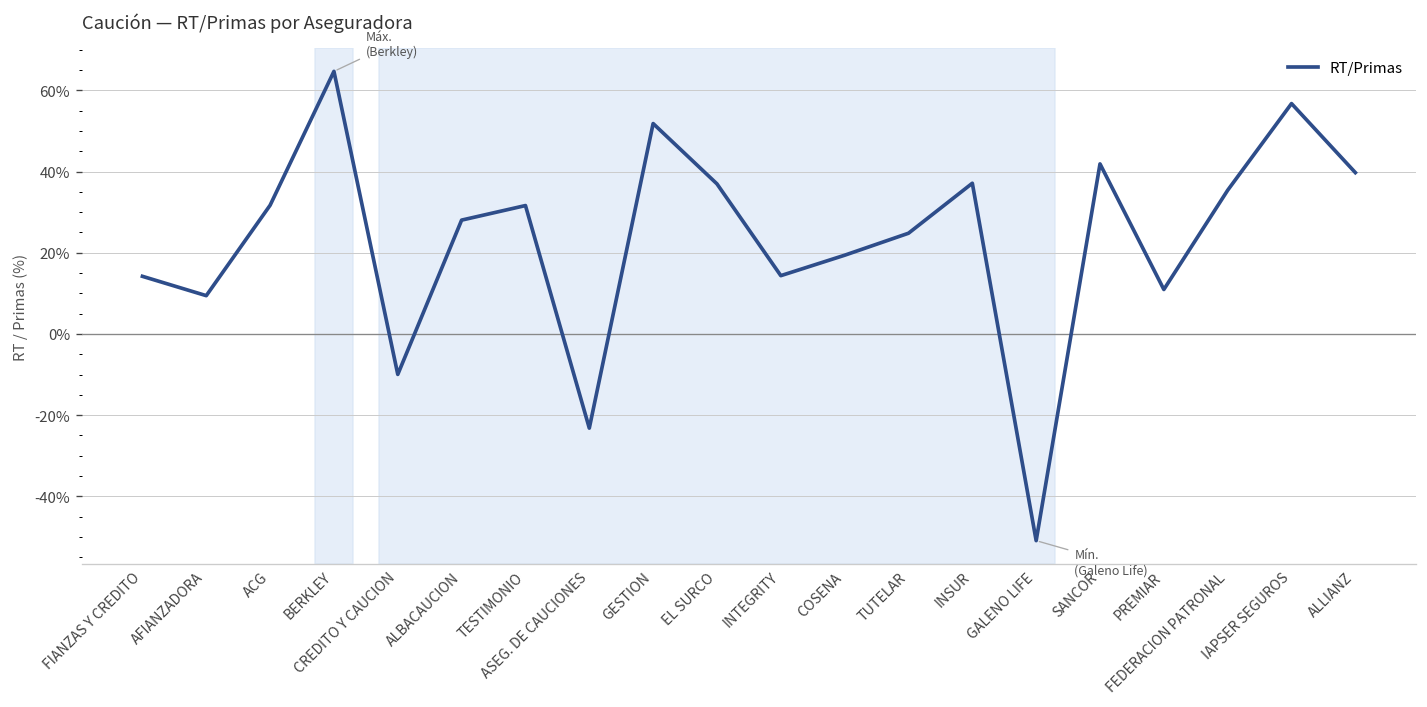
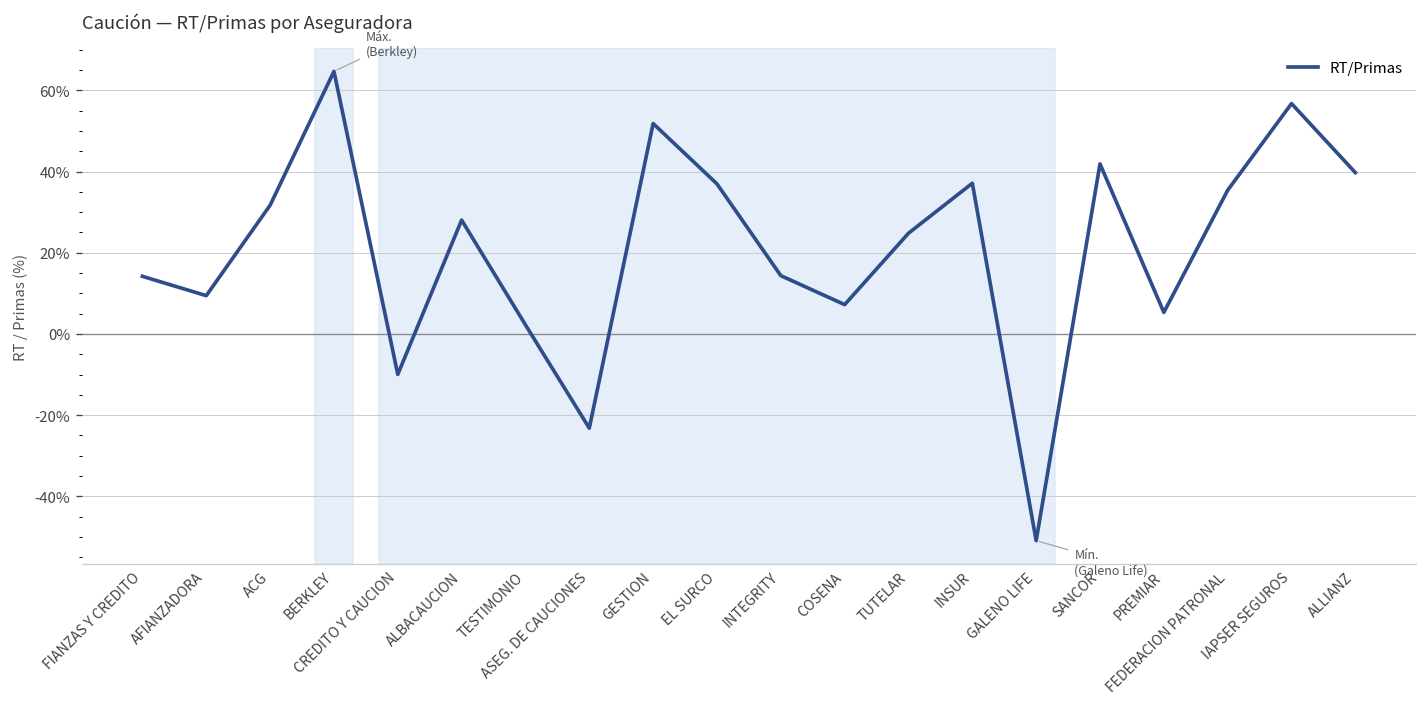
TESTIMONIO: 32% -> 2%
COSENA: 19% -> 7%
PREMIAR: 11% -> 5%
